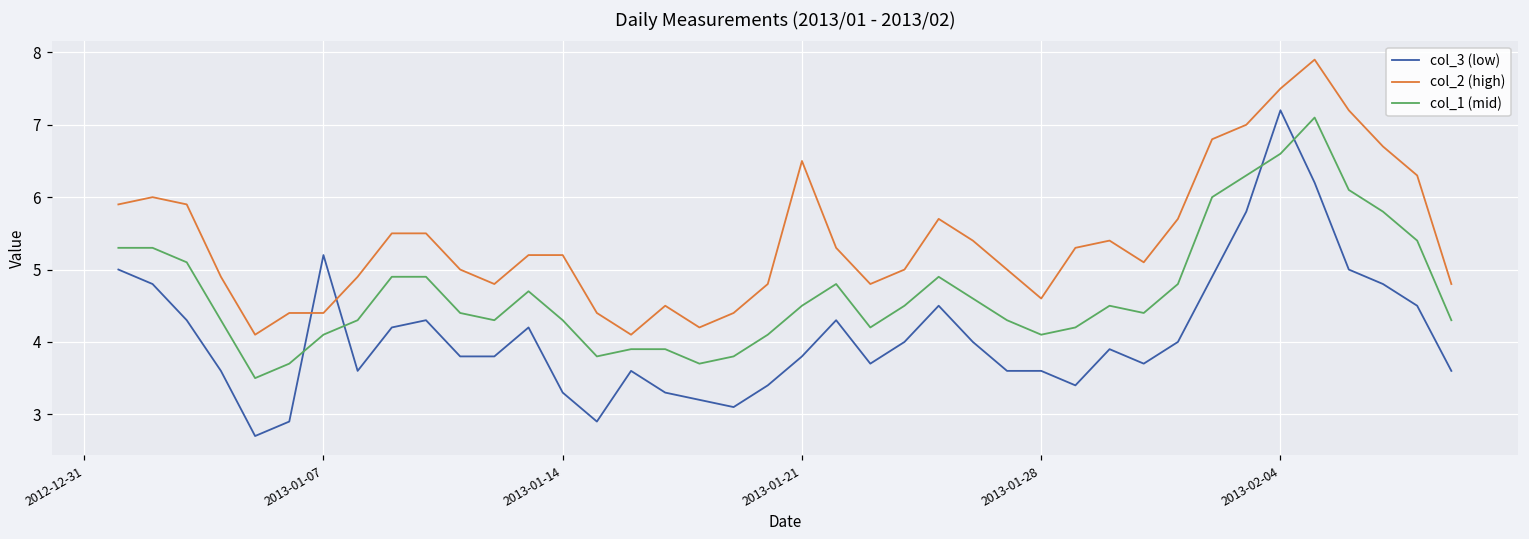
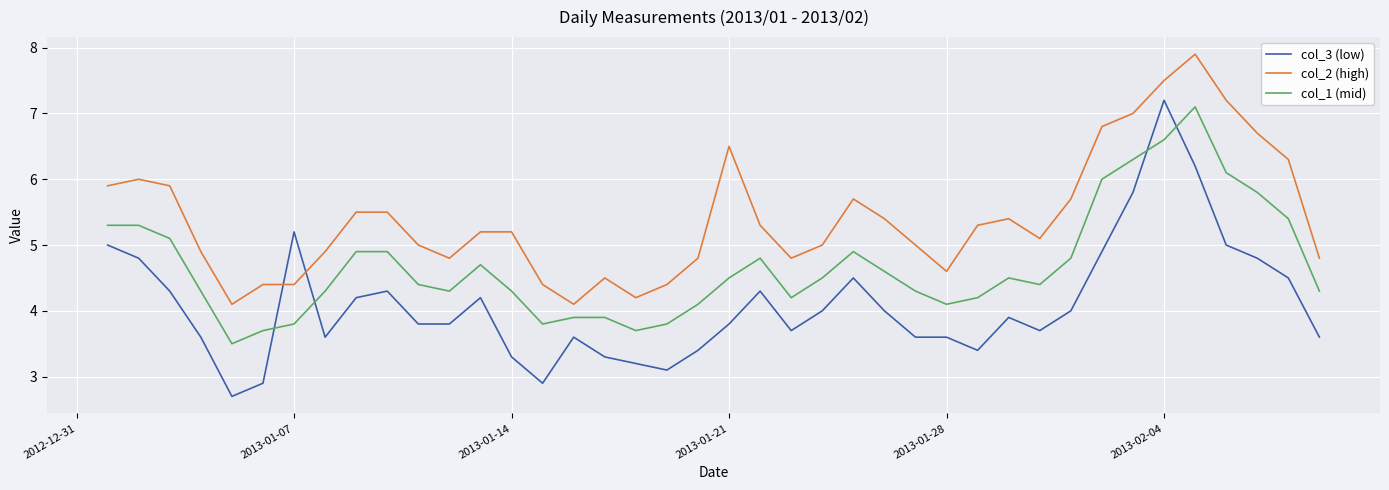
col_1 (mid), 2013-01-07: 4.1 -> 3.8
